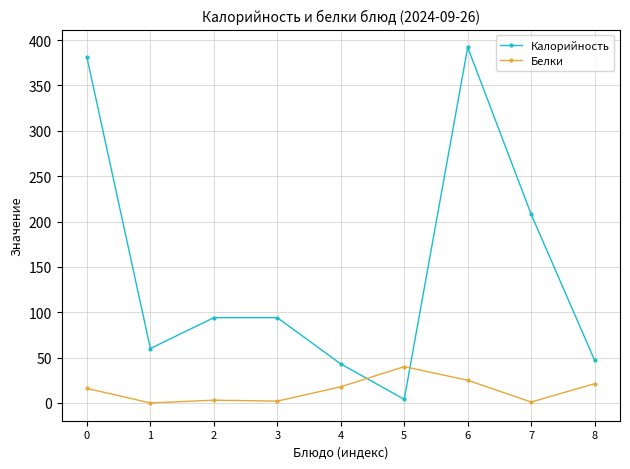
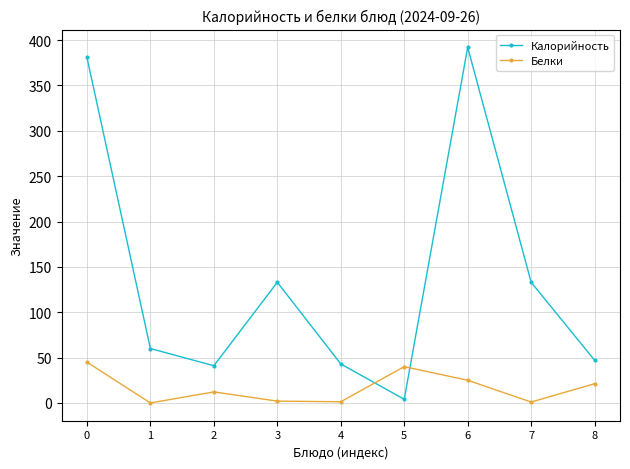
Белки, 0: 20 -> 50
Калорийность, 2: 90 -> 40
Белки, 2: 0 -> 10
Калорийность, 3: 90 -> 130
Белки, 4: 20 -> 0
Калорийность, 7: 210 -> 130
